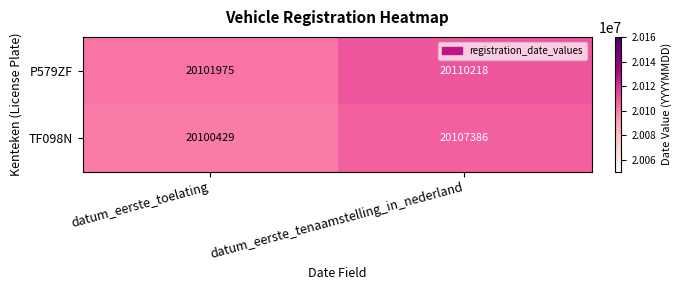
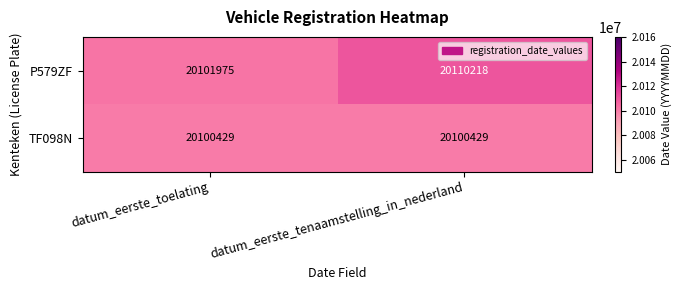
TF098N, datum_eerste_tenaamstelling_in_nederland: 20107386 -> 20100429
